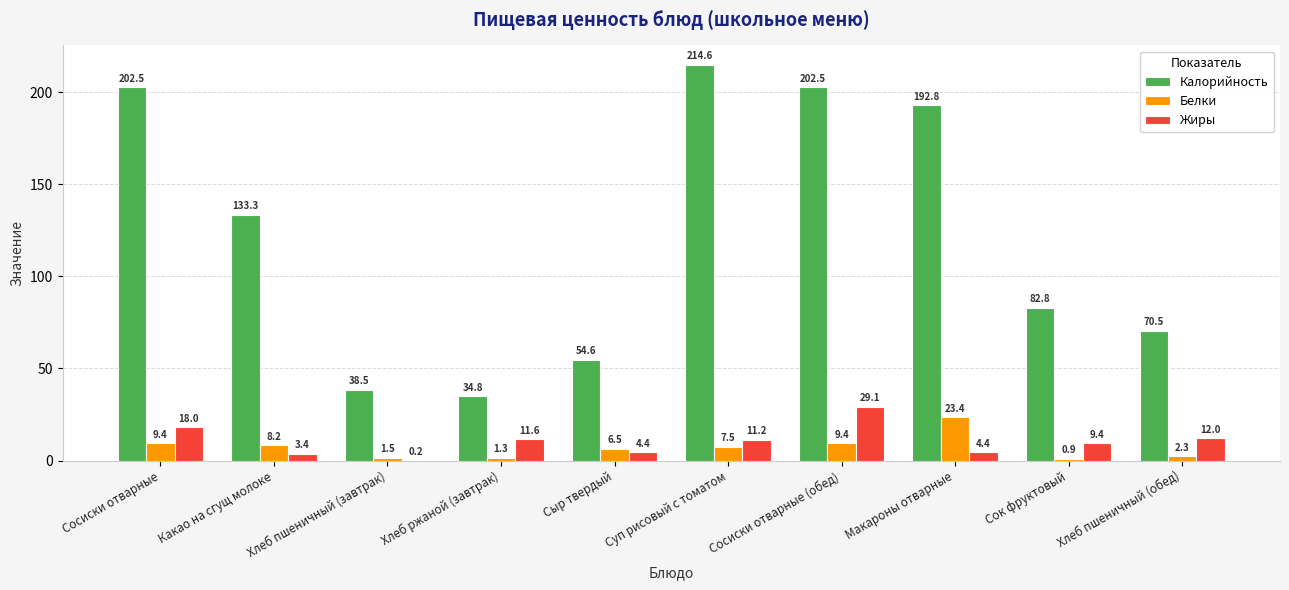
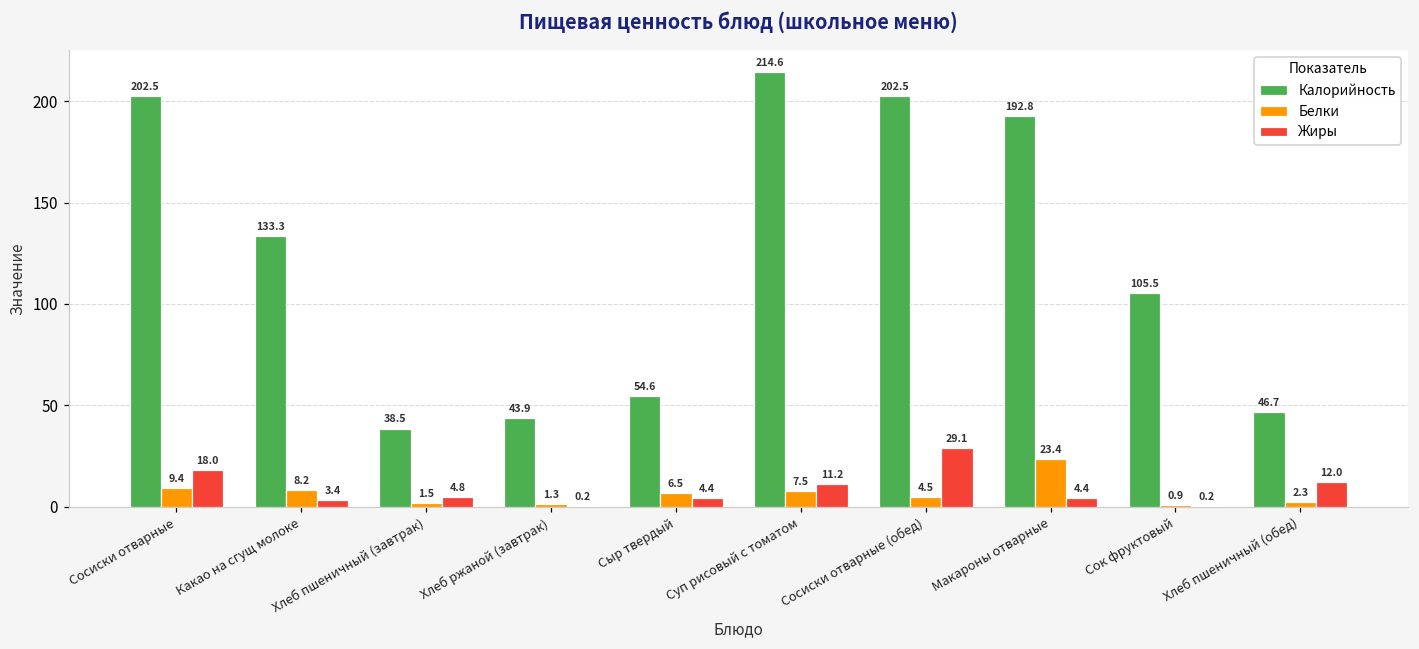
Жиры, Хлеб пшеничный (завтрак): 0.2 -> 4.8
Калорийность, Хлеб ржаной (завтрак): 34.8 -> 43.9
Жиры, Хлеб ржаной (завтрак): 11.6 -> 0.2
Белки, Сосиски отварные (обед): 9.4 -> 4.5
Калорийность, Сок фруктовый: 82.8 -> 105.5
Жиры, Сок фруктовый: 9.4 -> 0.2
Калорийность, Хлеб пшеничный (обед): 70.5 -> 46.7
